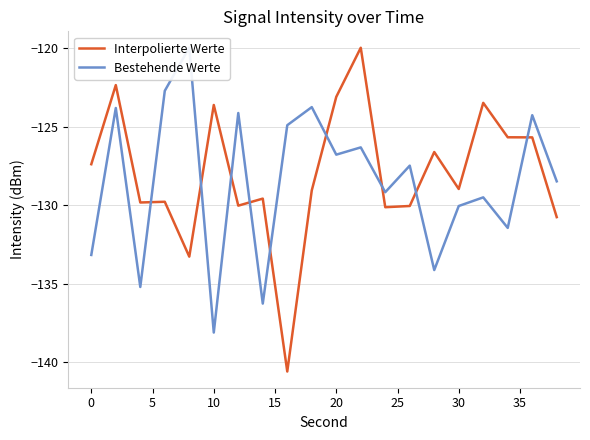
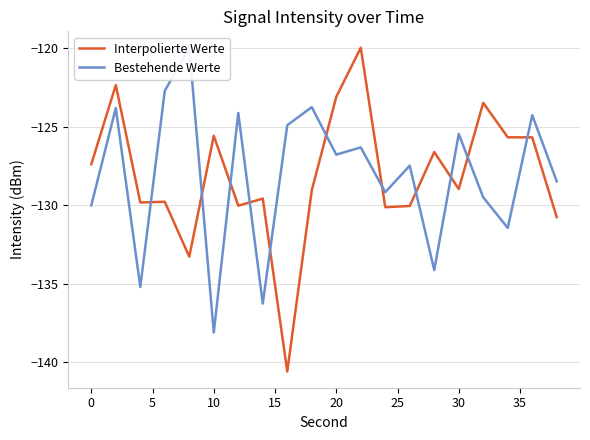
Bestehende Werte, 0: -133.2 -> -130.0
Interpolierte Werte, 10: -123.6 -> -125.6
Bestehende Werte, 30: -130.0 -> -125.5
